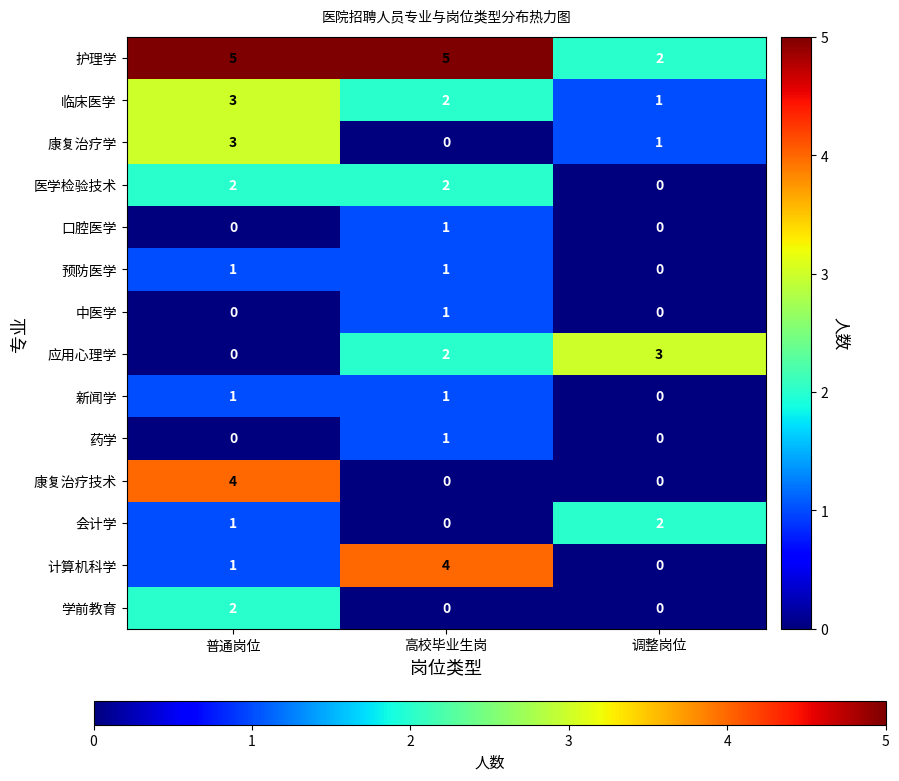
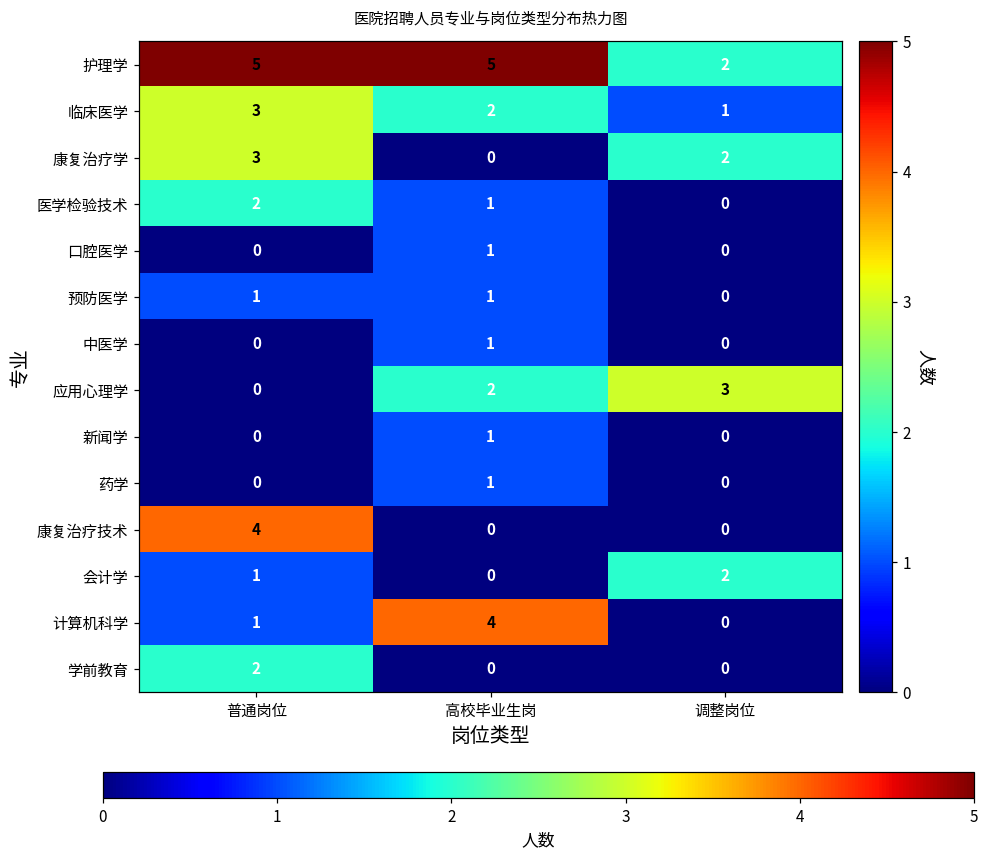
康复治疗学, 调整岗位: 1 -> 2
医学检验技术, 高校毕业生岗: 2 -> 1
新闻学, 普通岗位: 1 -> 0
